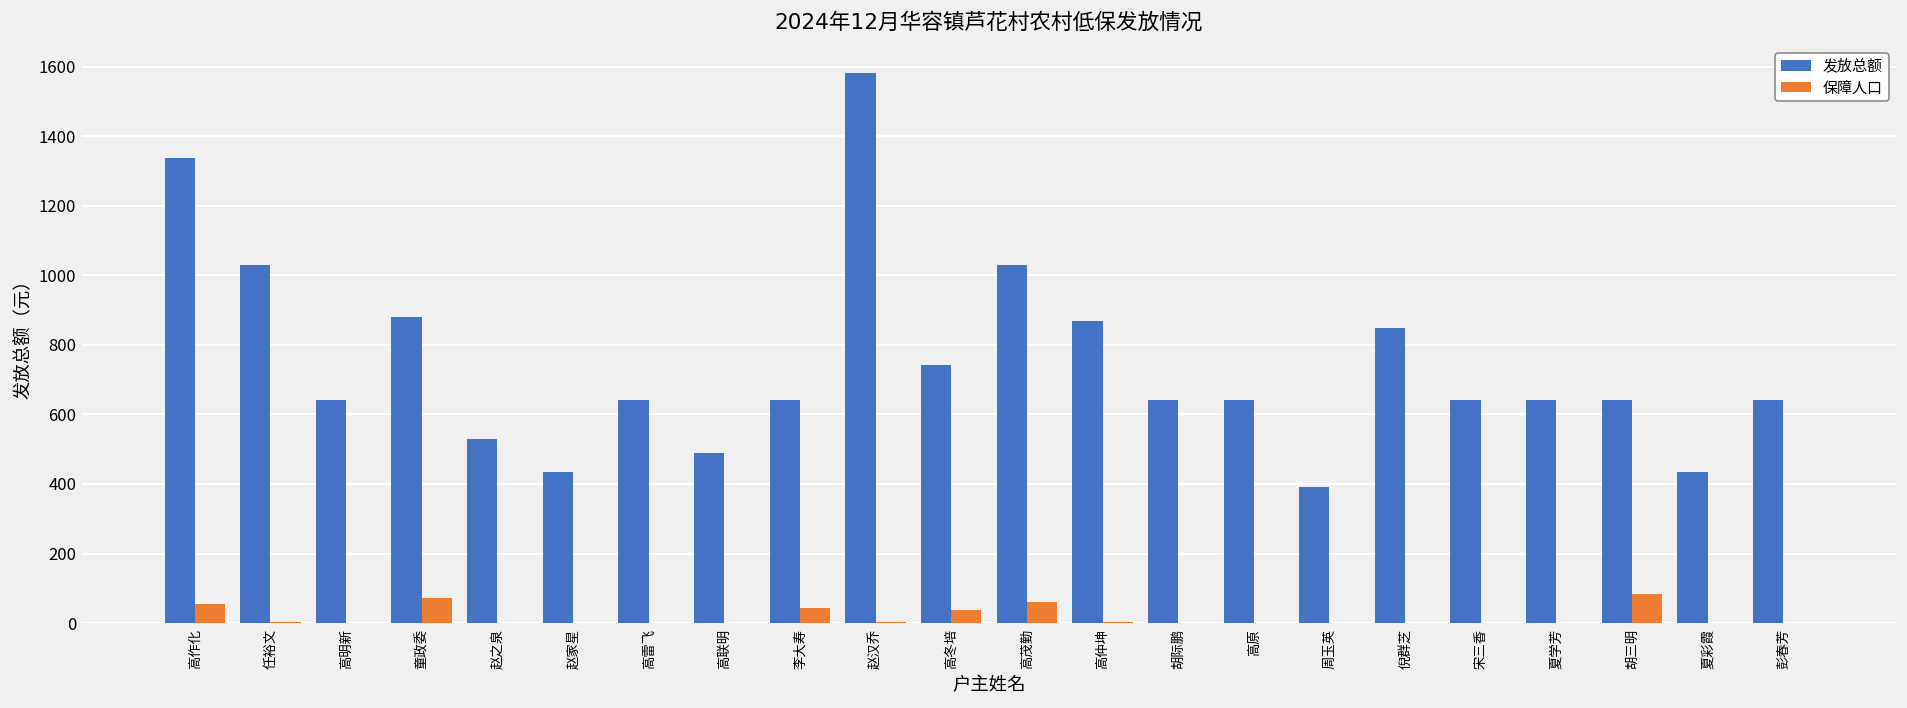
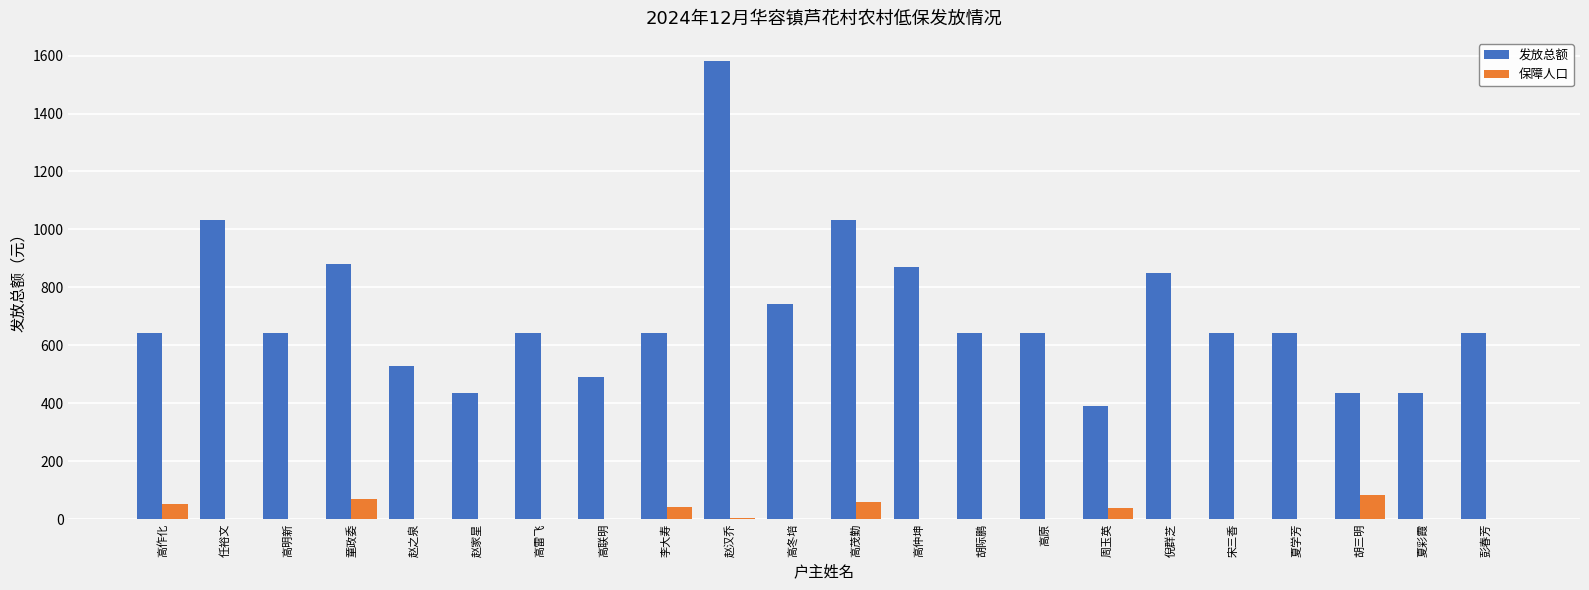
发放总额, 高作化: 1340 -> 640
保障人口, 高冬培: 40 -> 0
保障人口, 周玉英: 0 -> 40
发放总额, 胡三明: 640 -> 430
